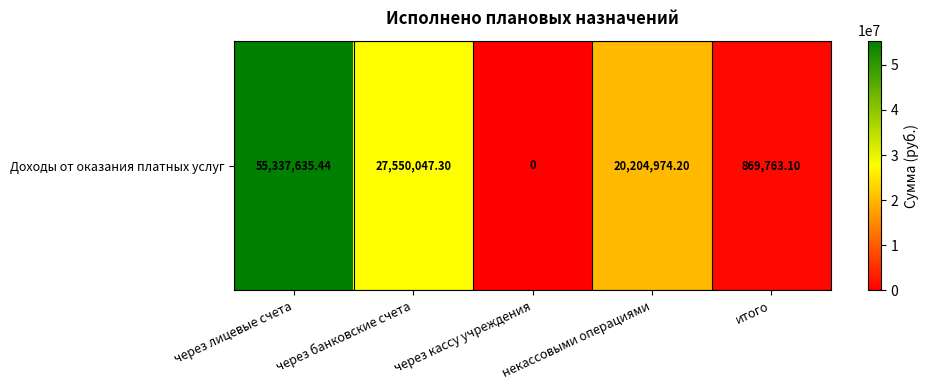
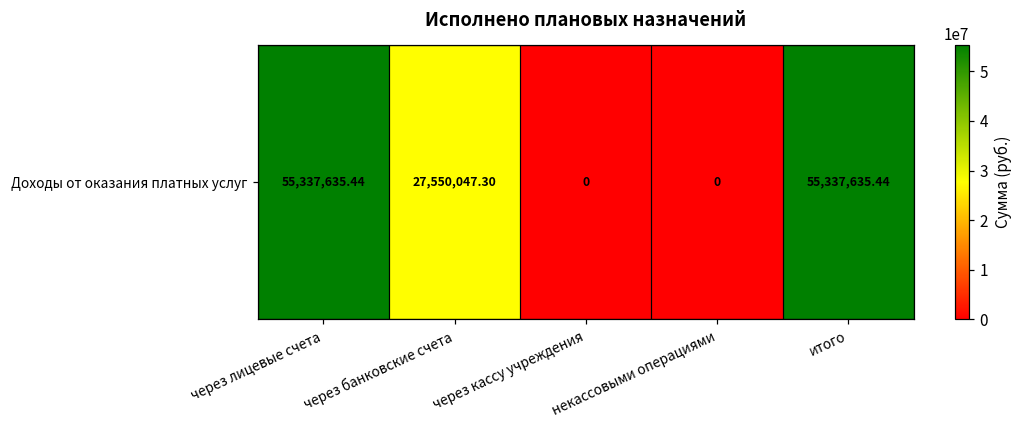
Доходы от оказания платных услуг, некассовыми операциями: 20,204,974.20 -> 0
Доходы от оказания платных услуг, итого: 869,763.10 -> 55,337,635.44
